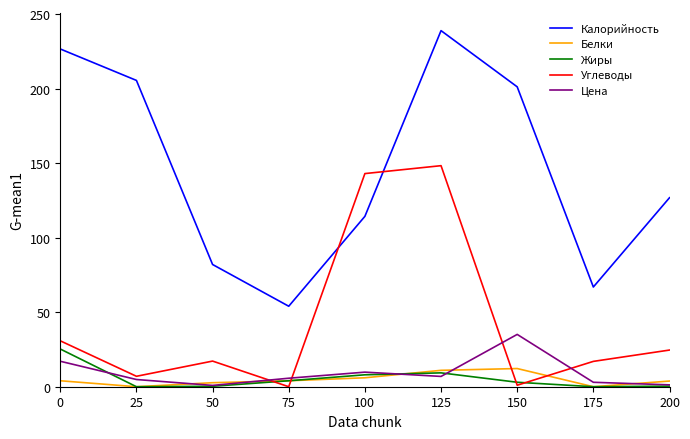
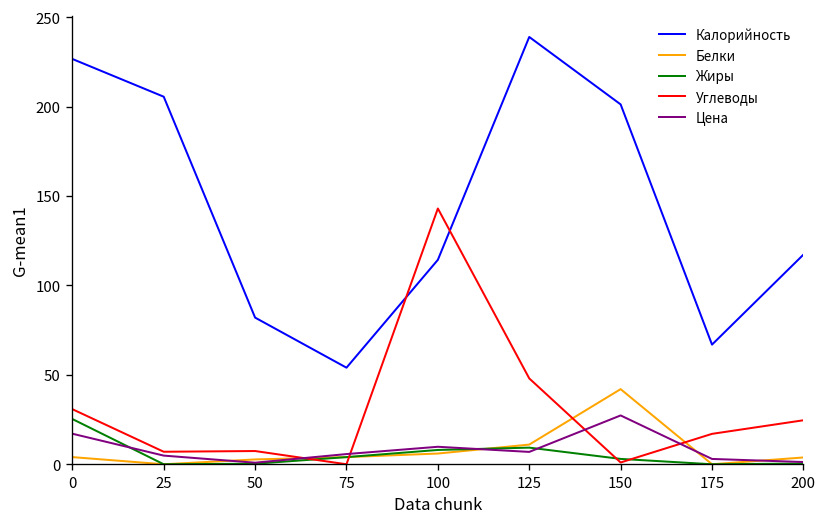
Углеводы, 50: 17 -> 7
Углеводы, 125: 148 -> 48
Белки, 150: 12 -> 42
Цена, 150: 35 -> 27
Калорийность, 200: 127 -> 117
